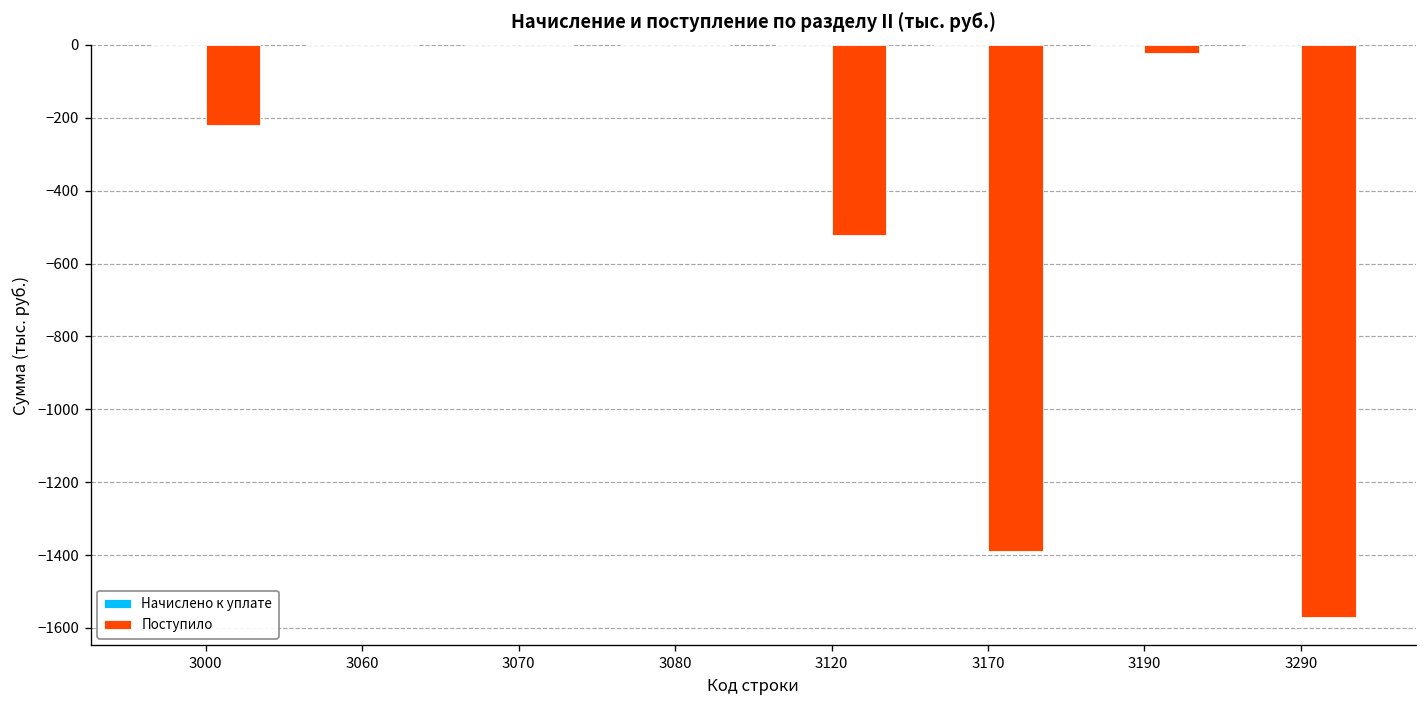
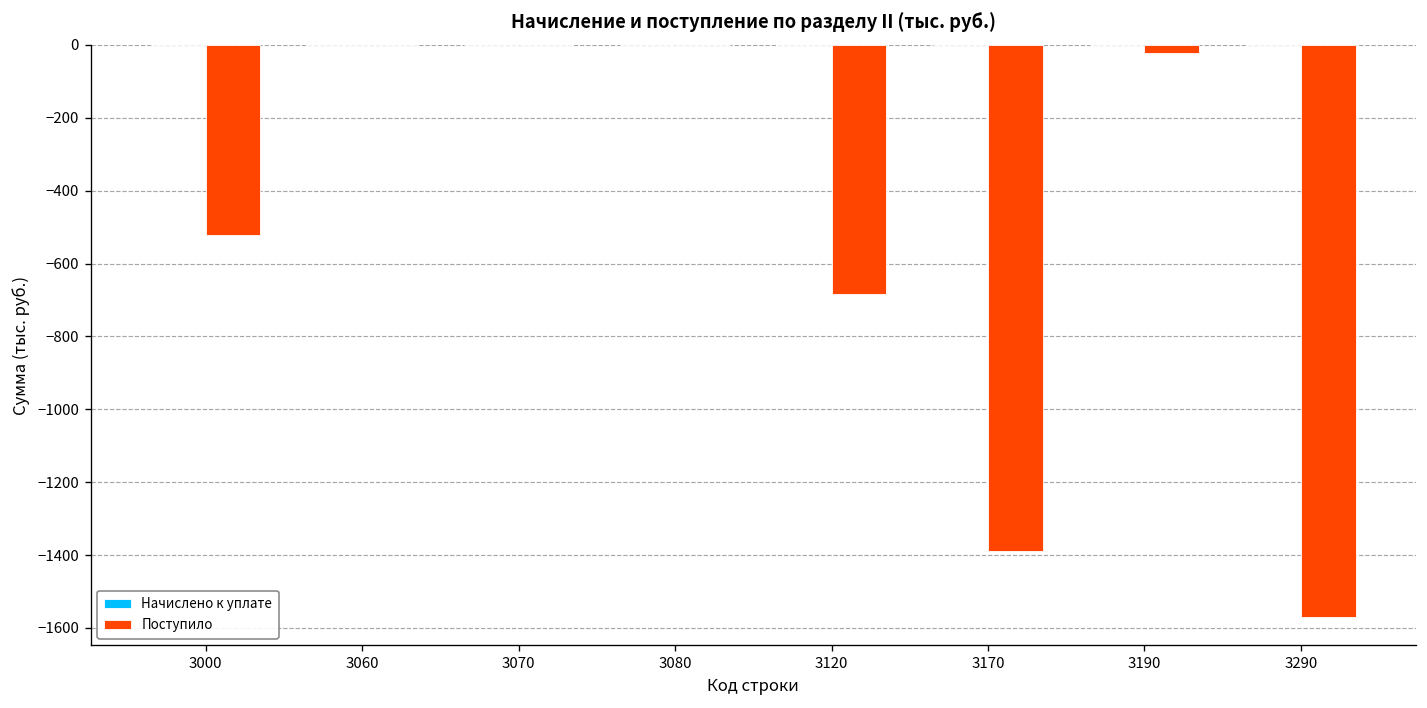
Поступило, 3000: -220 -> -520
Поступило, 3120: -520 -> -680
